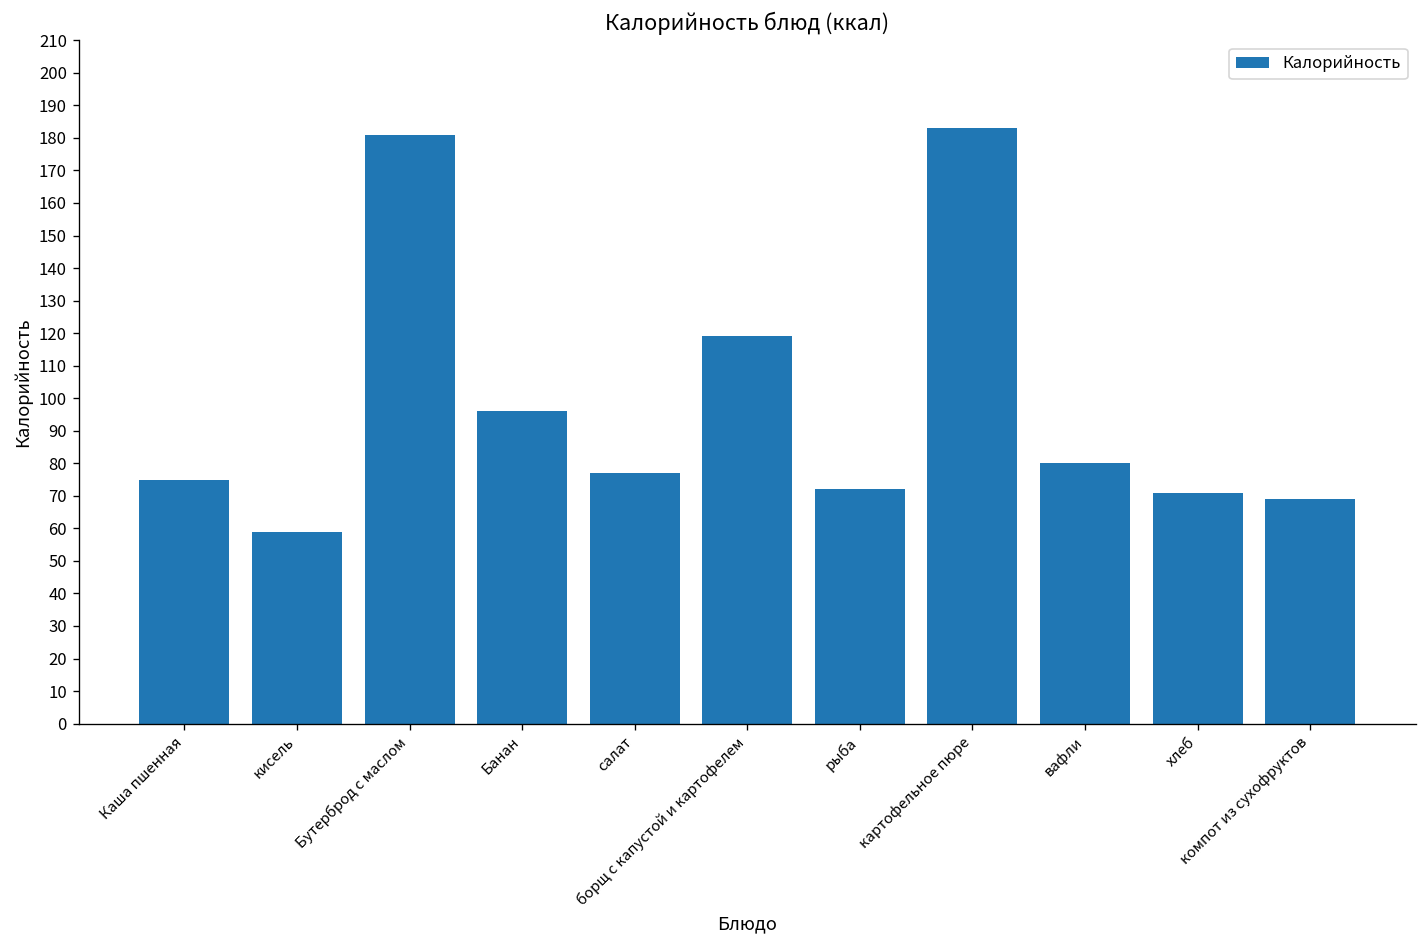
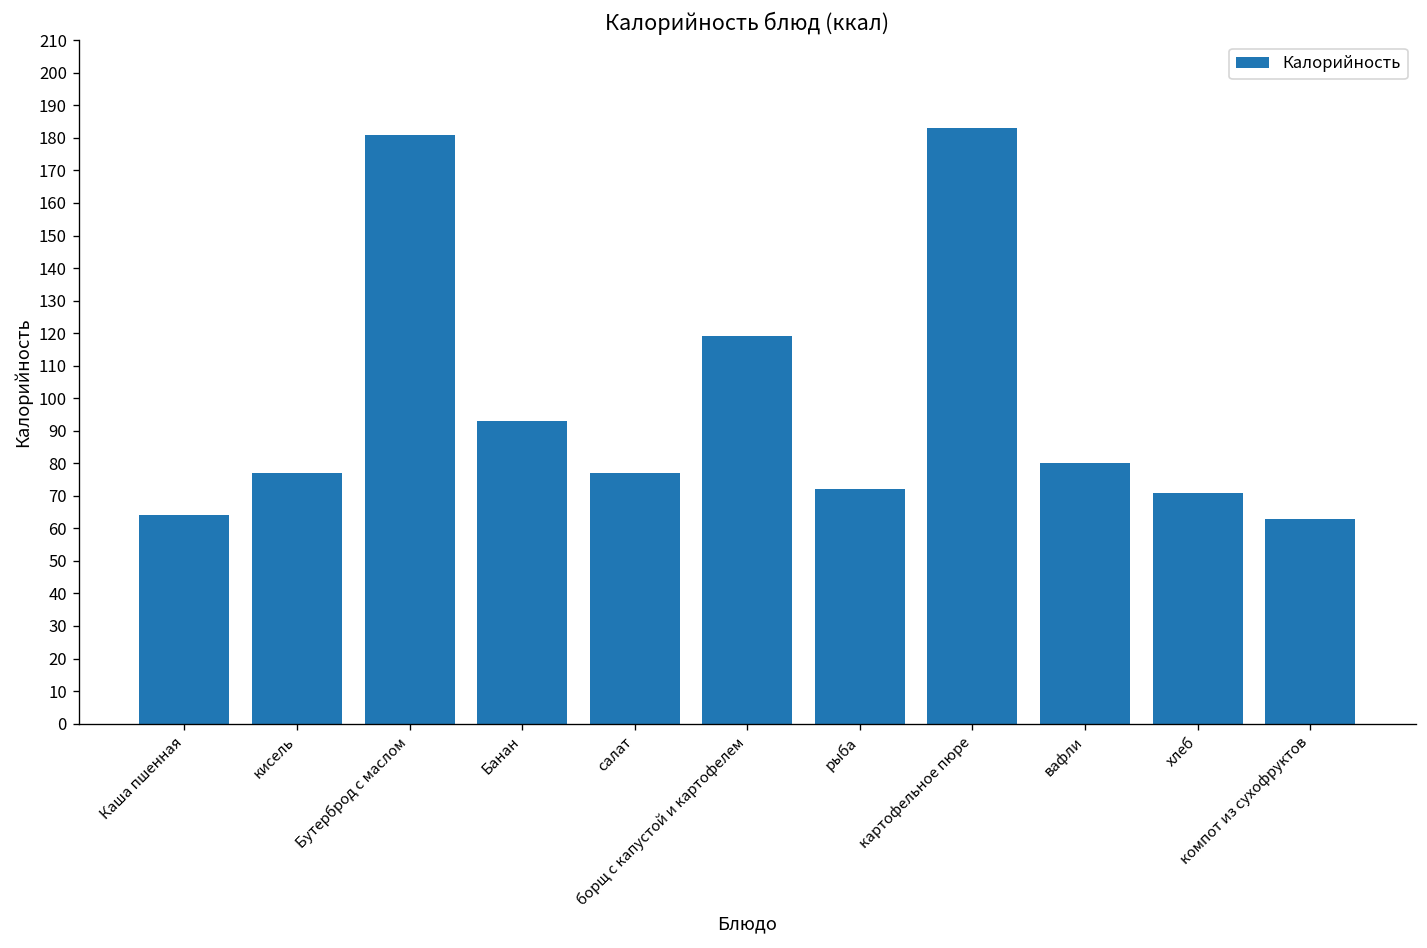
Каша пшенная: 75 -> 64
кисель: 59 -> 77
Банан: 96 -> 93
компот из сухофруктов: 69 -> 63
